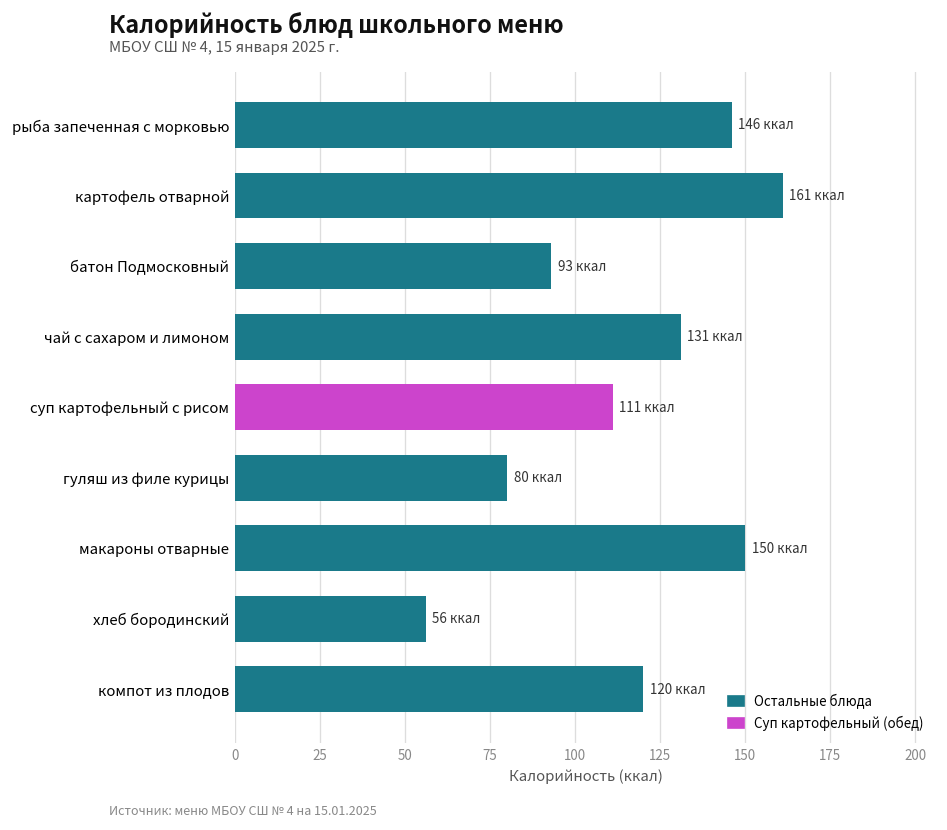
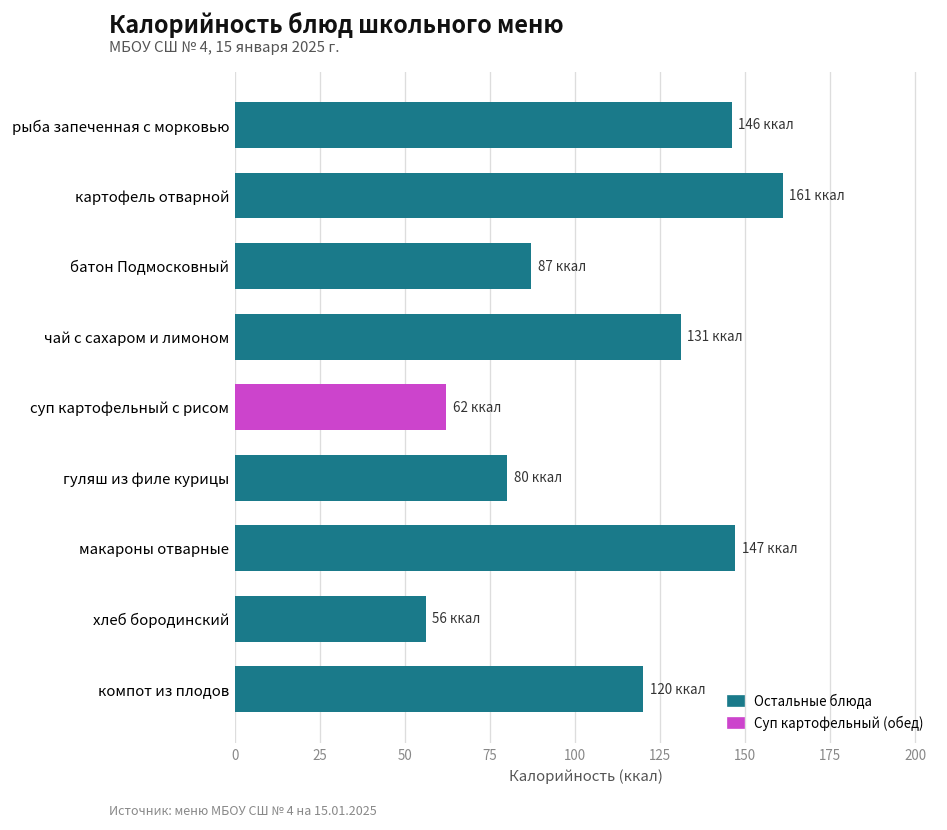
батон Подмосковный: 93 -> 87
суп картофельный с рисом: 111 -> 62
макароны отварные: 150 -> 147
